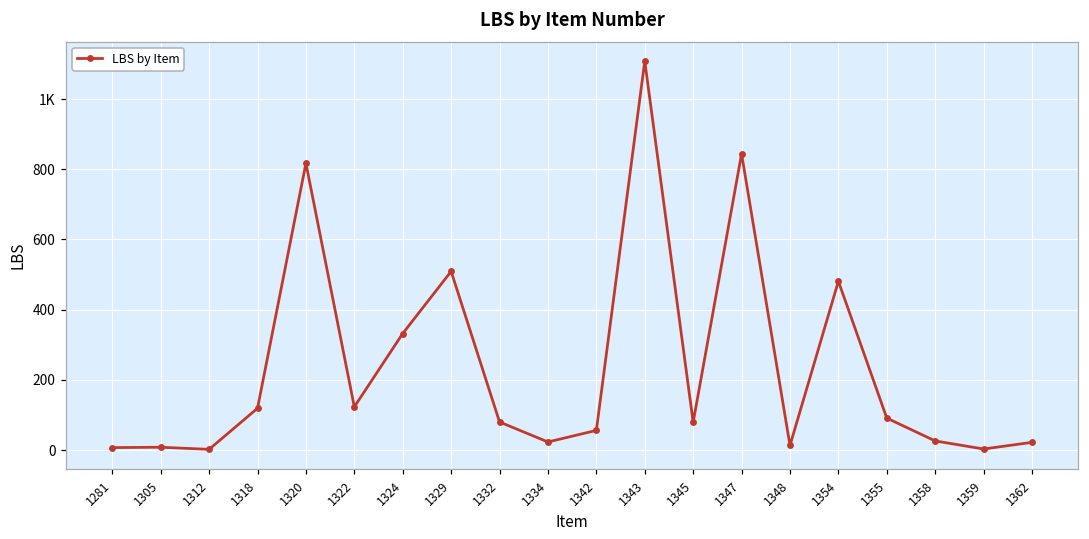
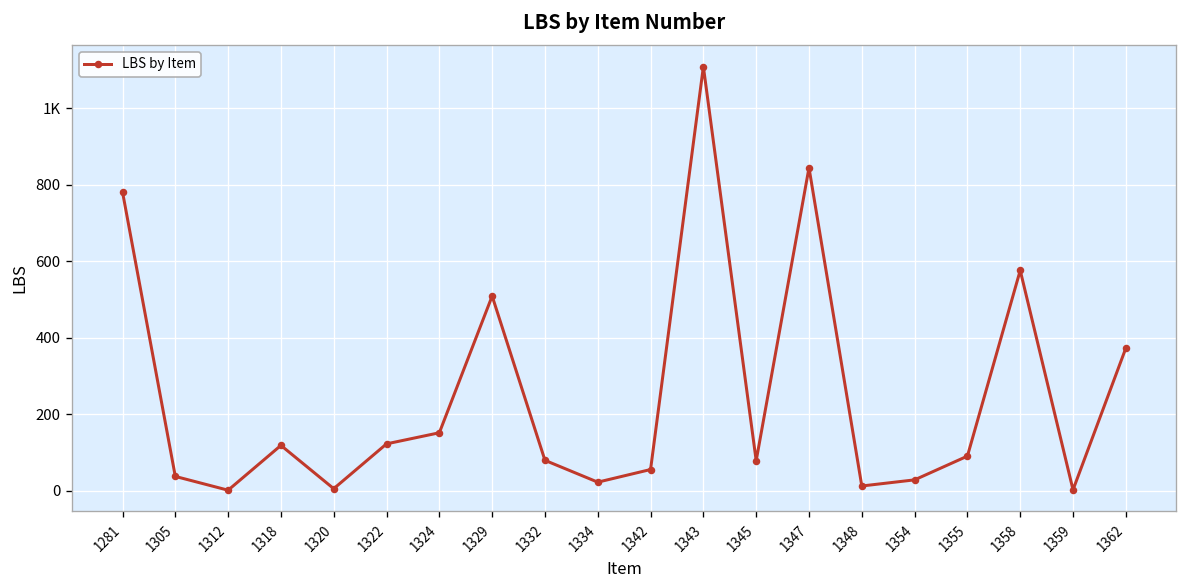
1281: 10 -> 780
1305: 10 -> 40
1320: 820 -> 10
1324: 330 -> 150
1354: 480 -> 30
1358: 30 -> 580
1362: 20 -> 370
